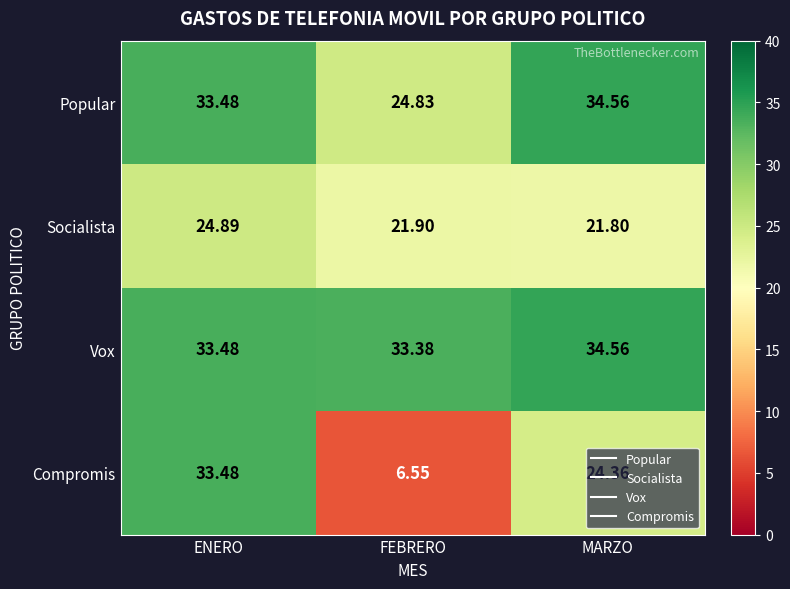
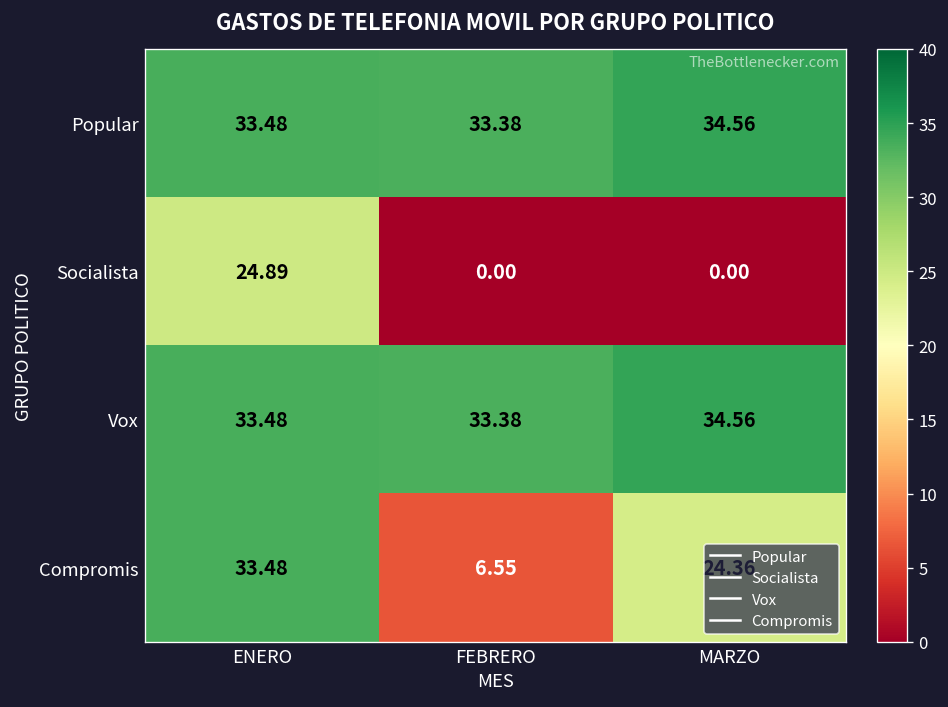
Popular, FEBRERO: 24.83 -> 33.38
Socialista, FEBRERO: 21.90 -> 0.00
Socialista, MARZO: 21.80 -> 0.00
